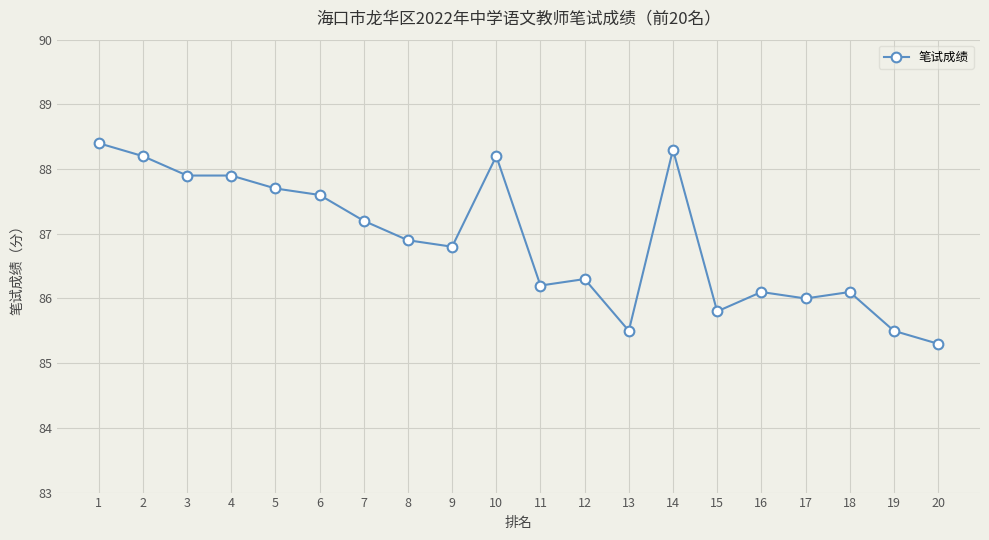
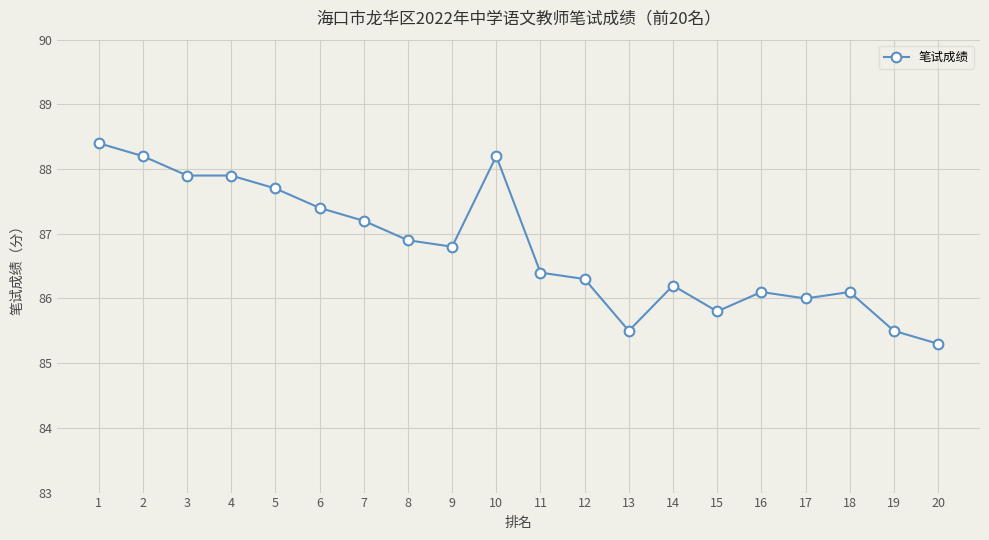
6: 87.6 -> 87.4
11: 86.2 -> 86.4
14: 88.3 -> 86.2
